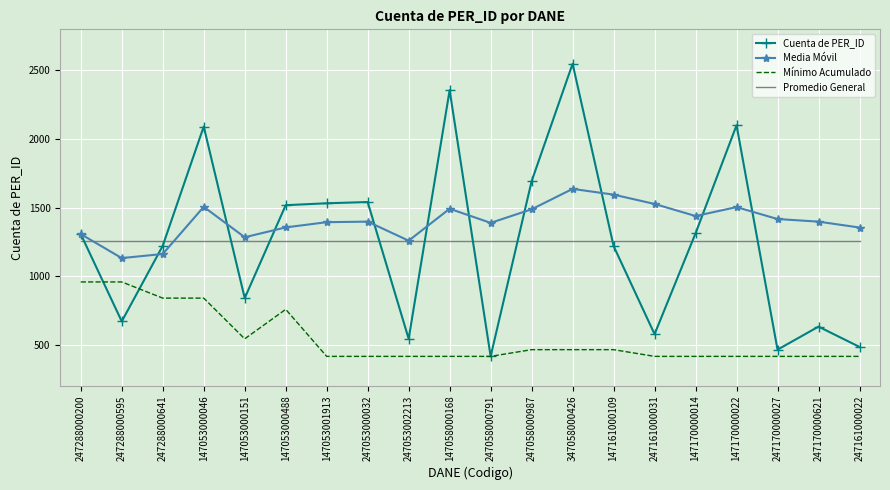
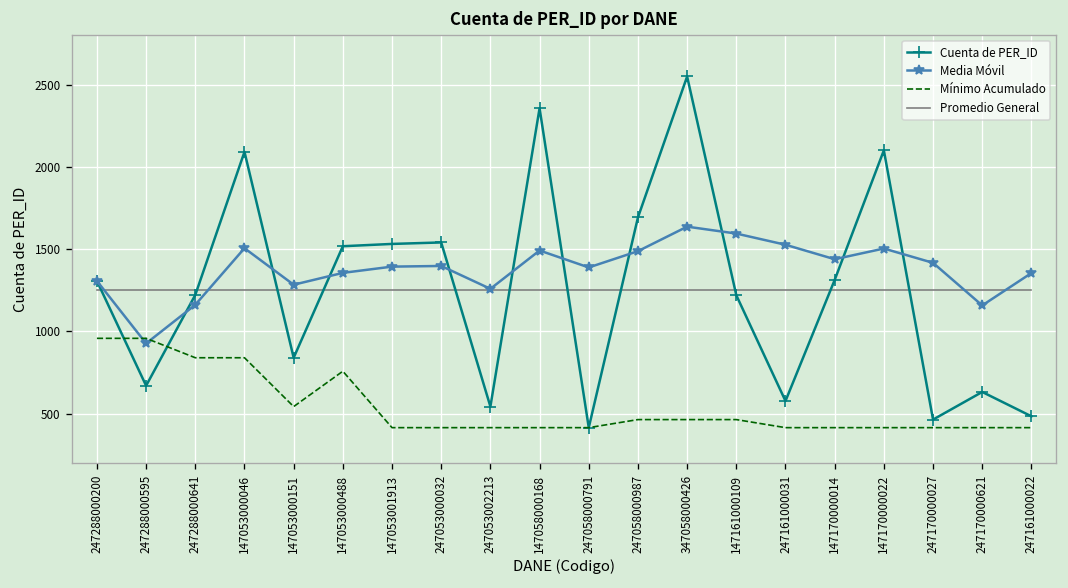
Media Móvil, 247288000595: 1130 -> 930
Media Móvil, 247170000621: 1400 -> 1160
